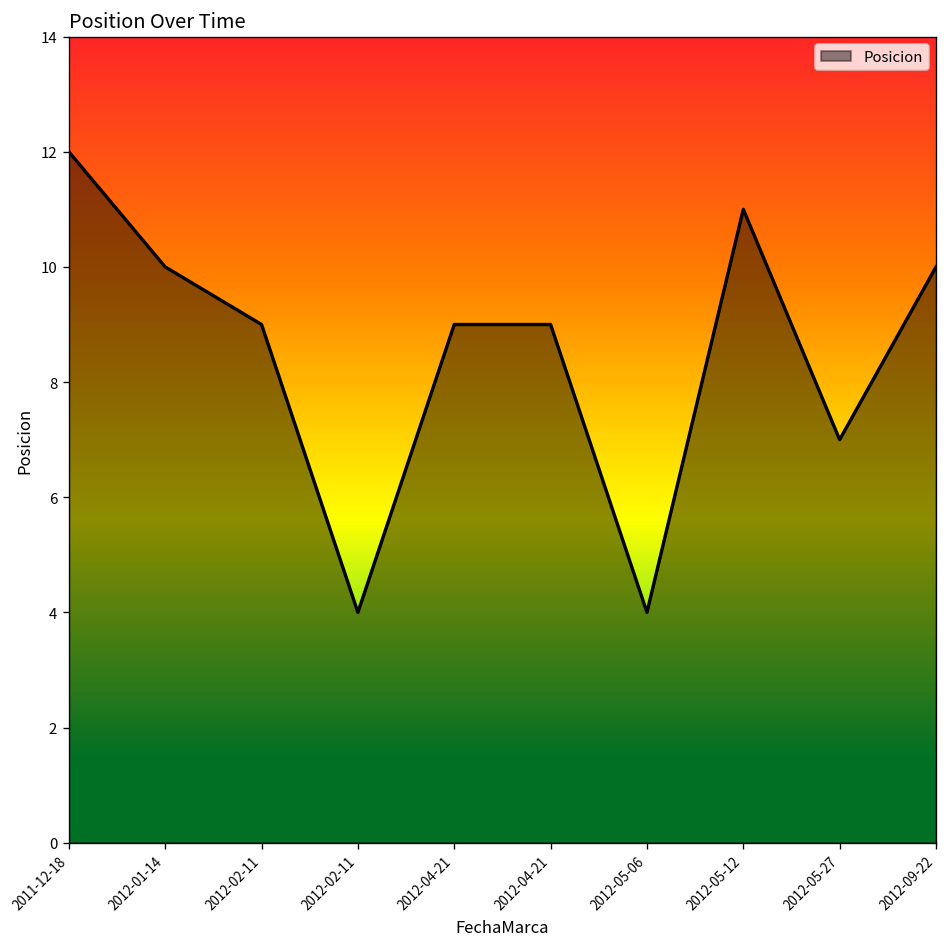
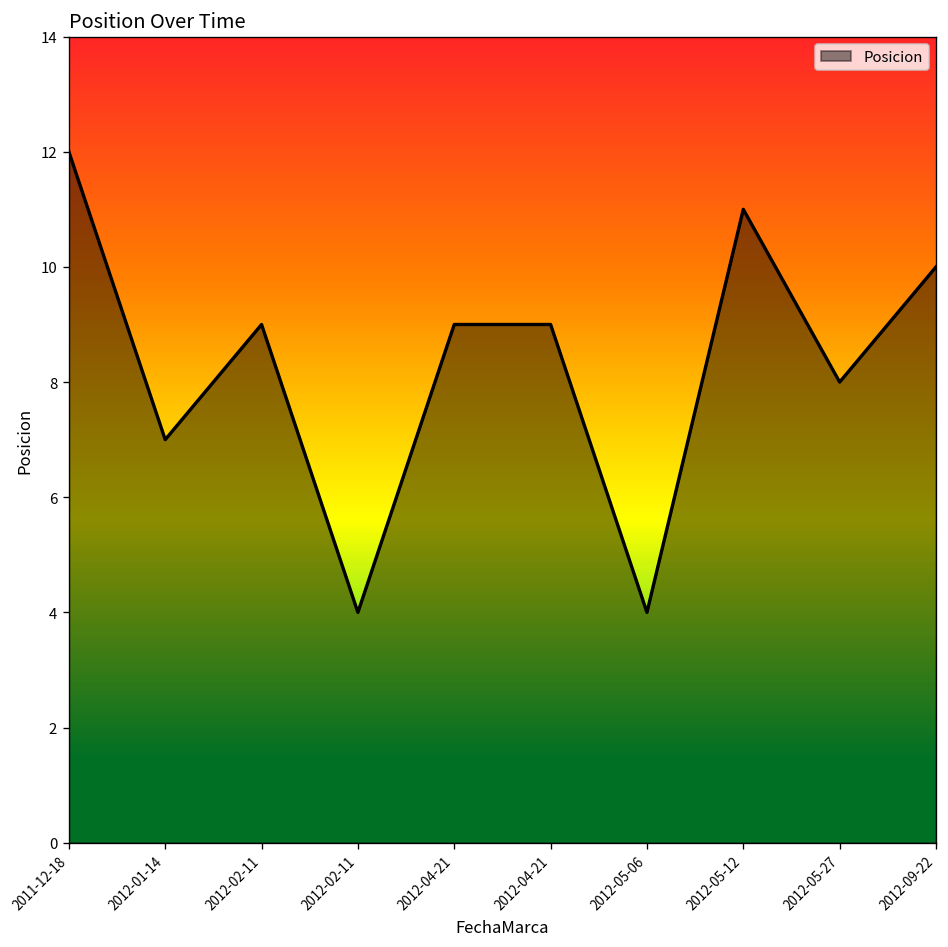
2012-01-14: 10 -> 7
2012-05-27: 7 -> 8
